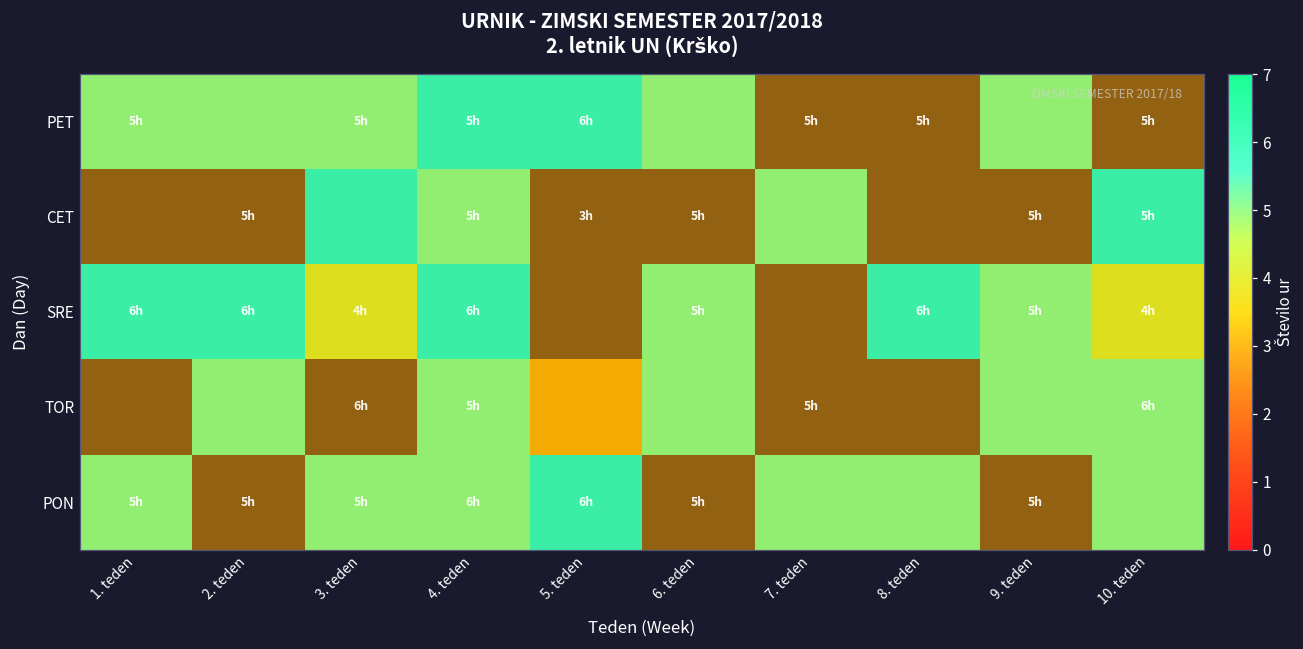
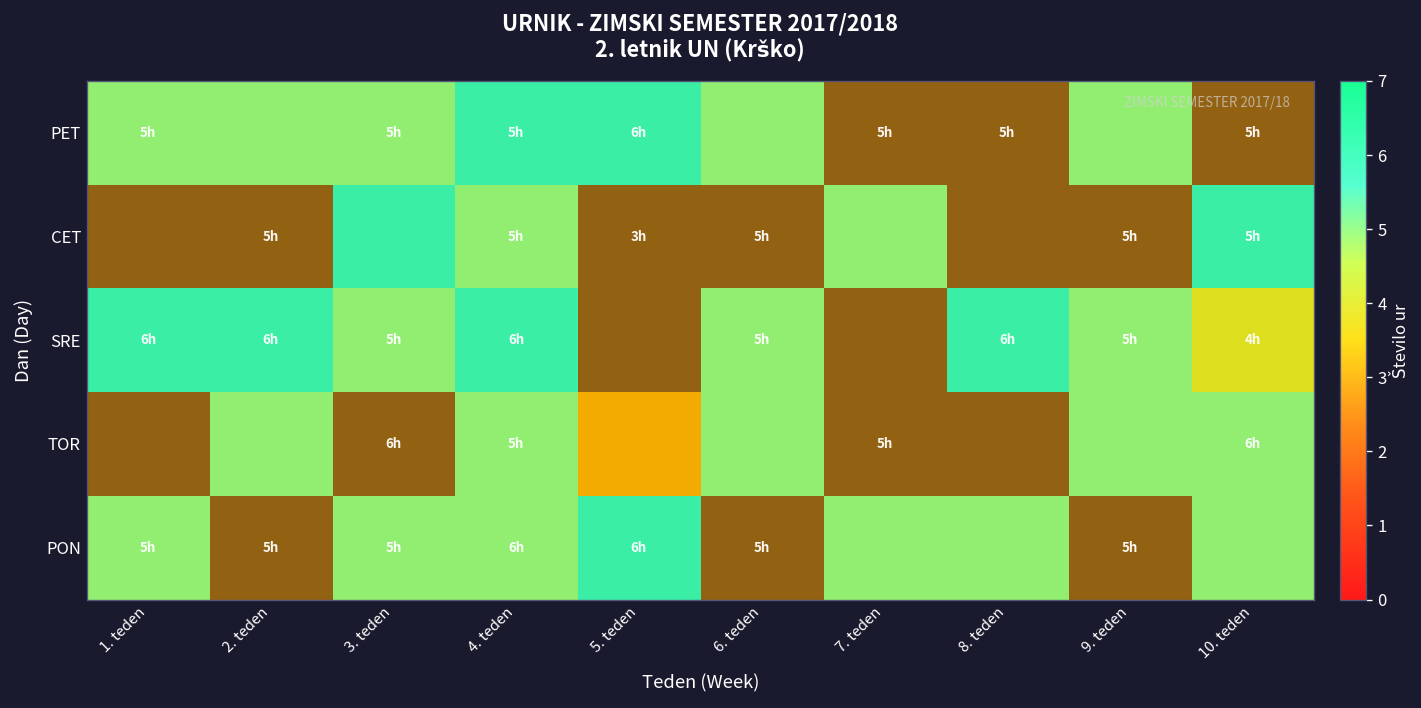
SRE, 3. teden: 4h -> 5h
